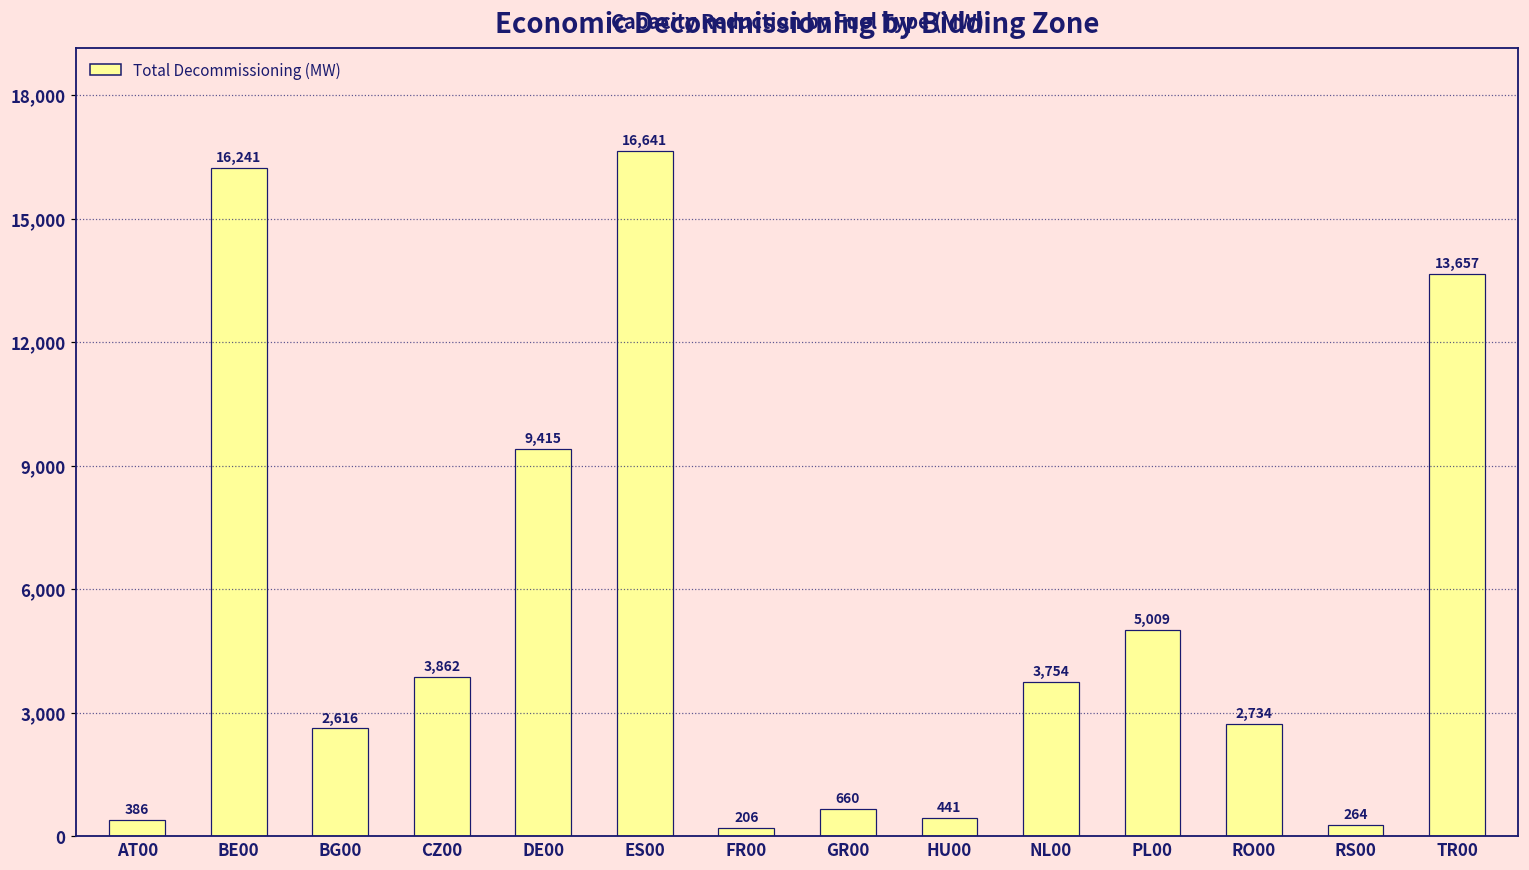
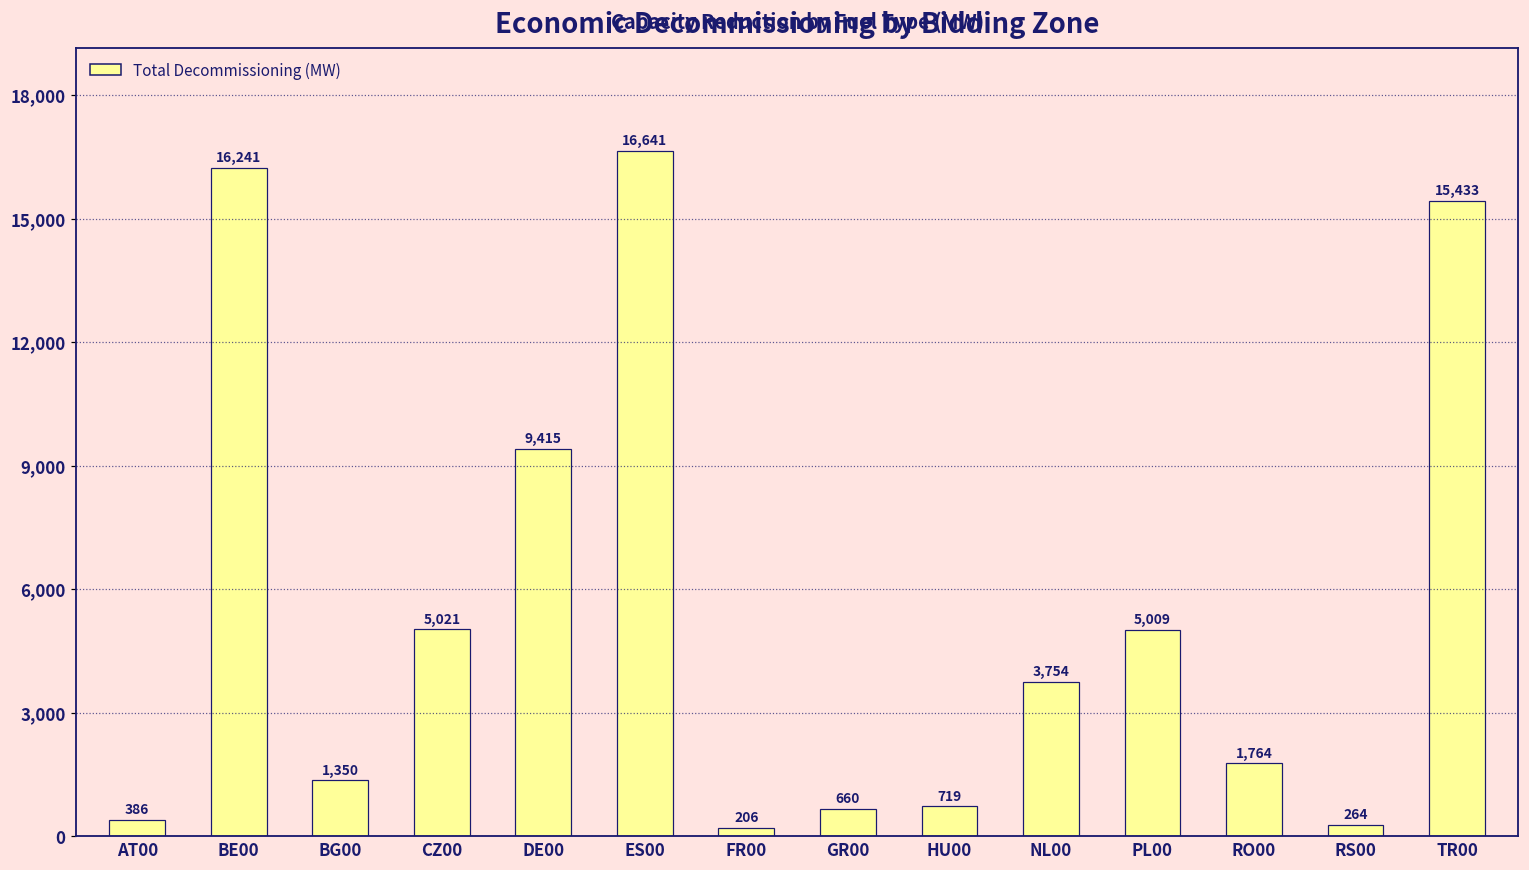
BG00: 2,616 -> 1,350
CZ00: 3,862 -> 5,021
HU00: 441 -> 719
RO00: 2,734 -> 1,764
TR00: 13,657 -> 15,433
